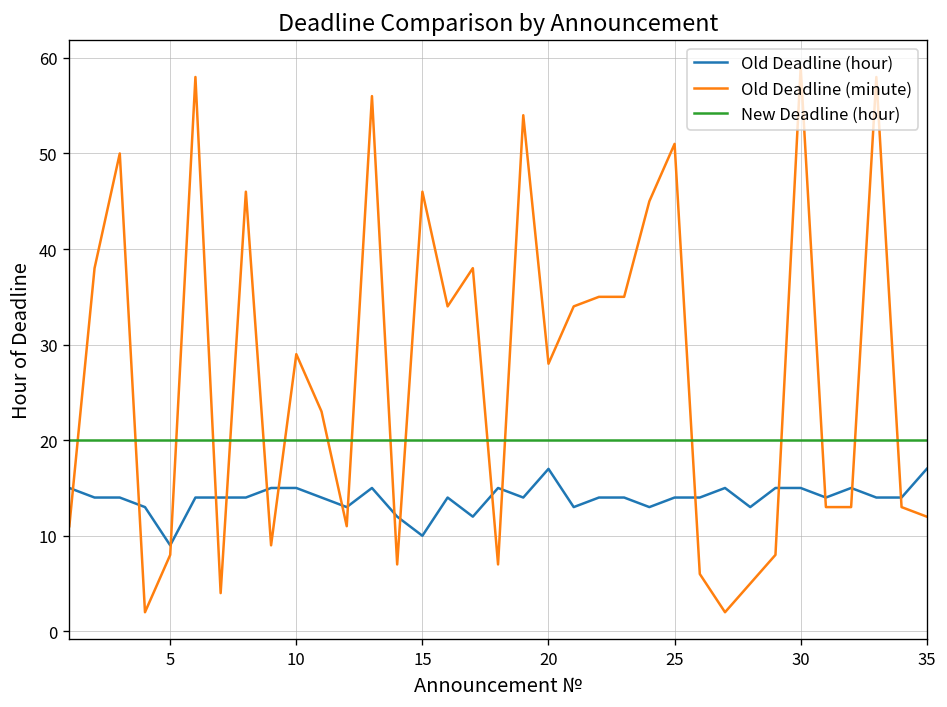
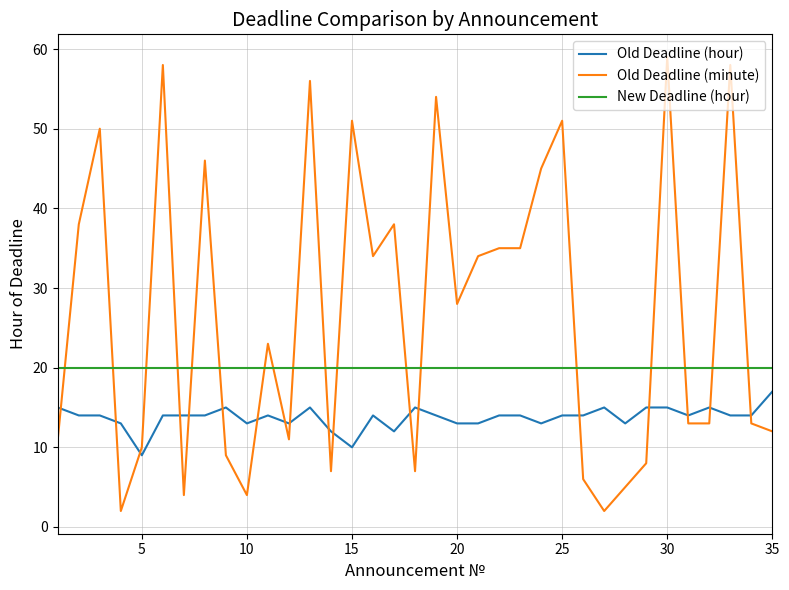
Old Deadline (minute), 5: 8 -> 10
Old Deadline (hour), 10: 15 -> 13
Old Deadline (minute), 10: 29 -> 4
Old Deadline (minute), 15: 46 -> 51
Old Deadline (hour), 20: 17 -> 13
